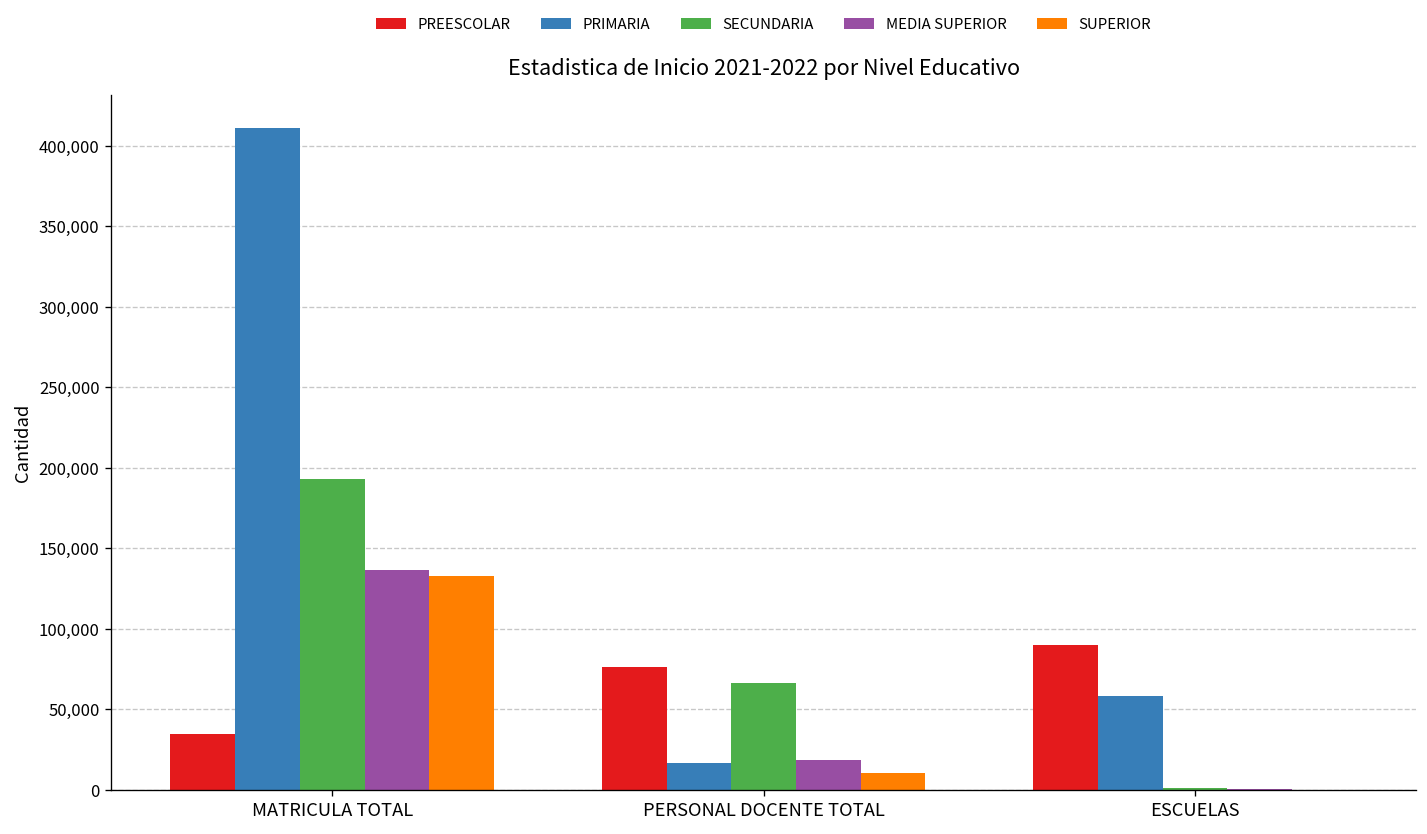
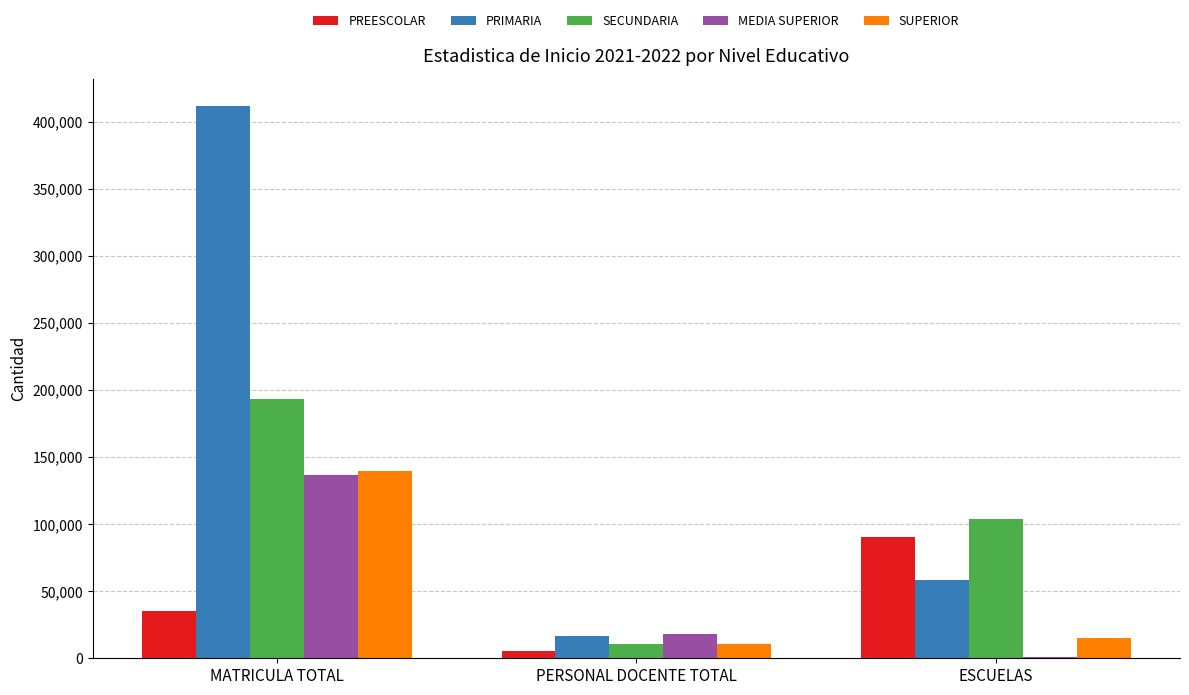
SUPERIOR, MATRICULA TOTAL: 133,000 -> 140,000
PREESCOLAR, PERSONAL DOCENTE TOTAL: 76,000 -> 5,000
SECUNDARIA, PERSONAL DOCENTE TOTAL: 67,000 -> 11,000
SECUNDARIA, ESCUELAS: 1,000 -> 104,000
SUPERIOR, ESCUELAS: 0 -> 15,000
